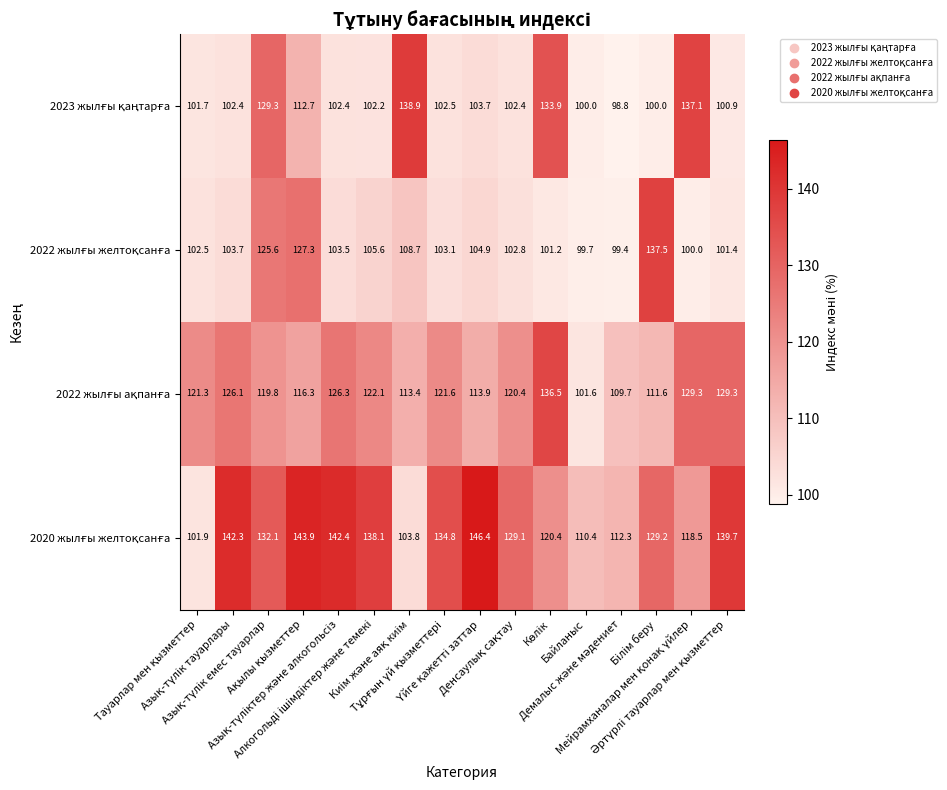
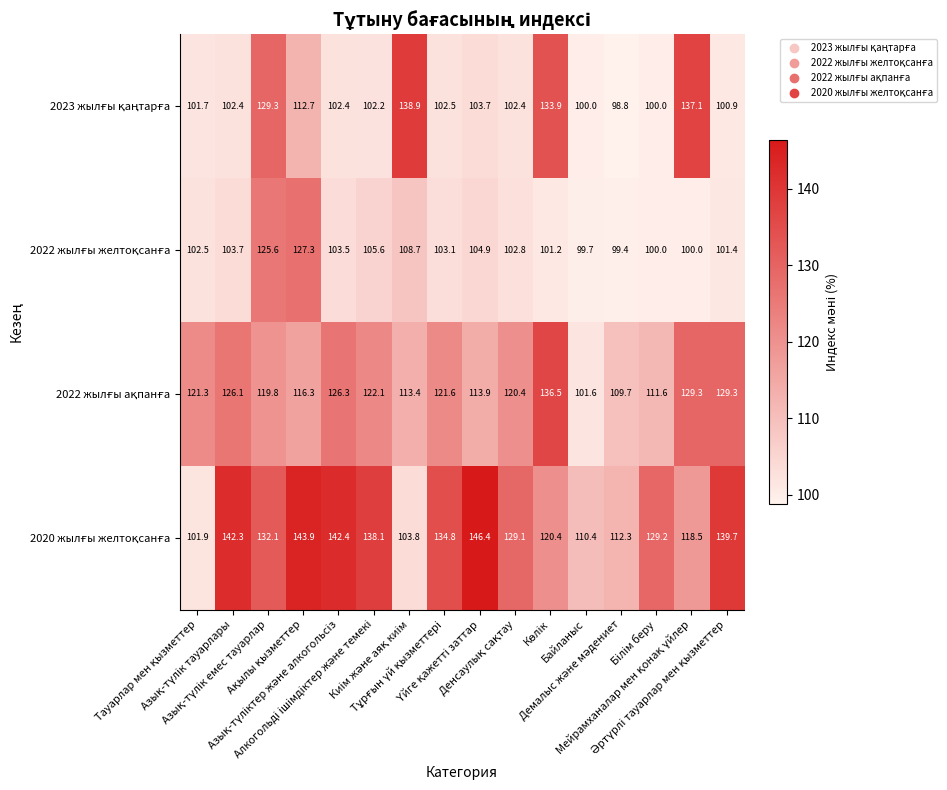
2022 жылғы желтоқсанға, Білім беру: 137.5 -> 100.0
